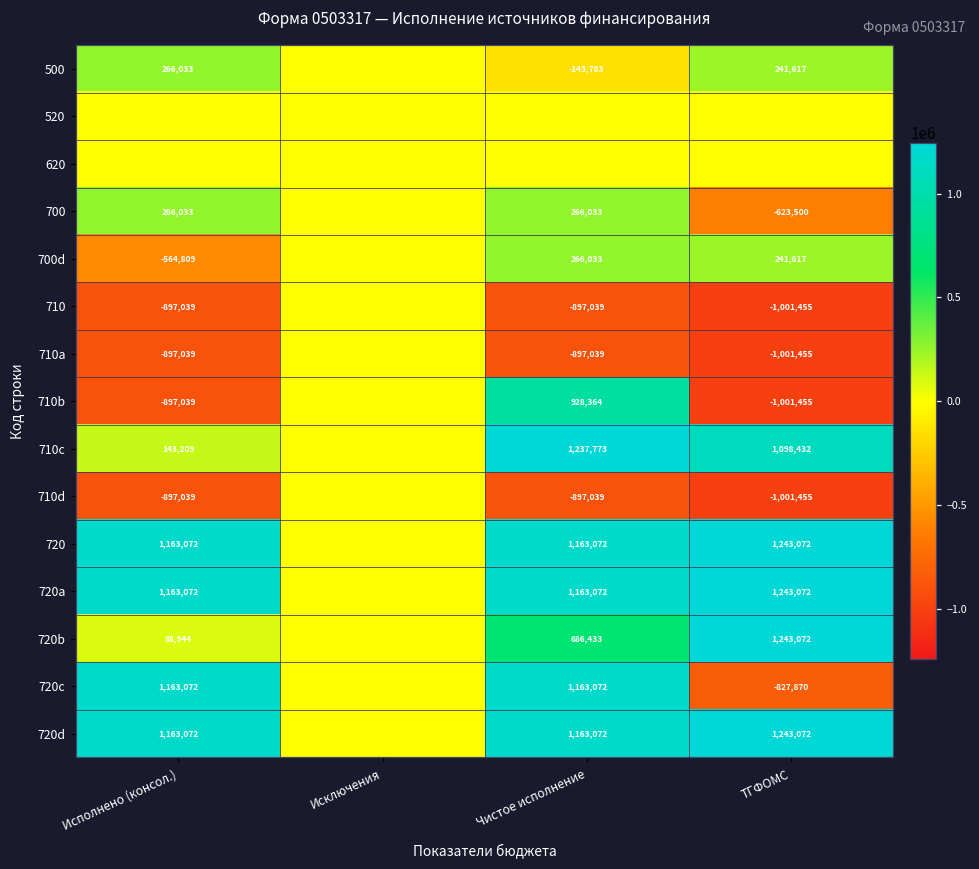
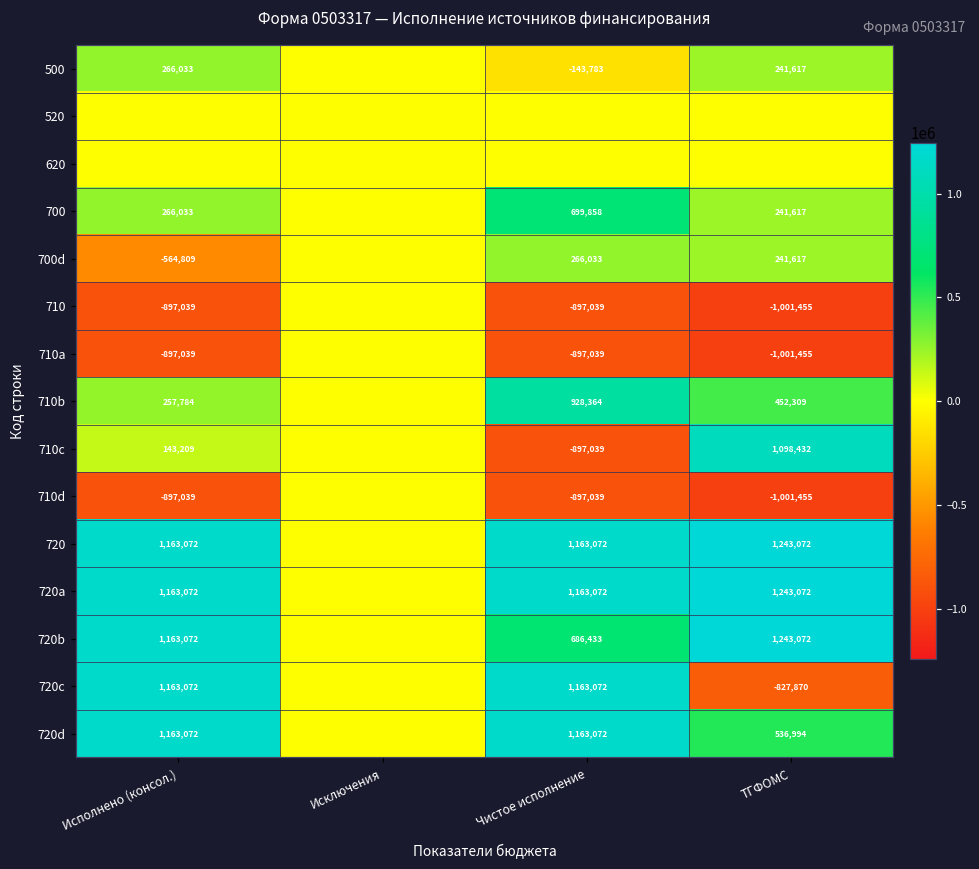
700, Чистое исполнение: 266,033 -> 699,858
700, ТГФОМС: -623,500 -> 241,617
710b, Исполнено (консол.): -897,039 -> 257,784
710b, ТГФОМС: -1,001,455 -> 452,309
710c, Чистое исполнение: 1,237,773 -> -897,039
720b, Исполнено (консол.): 88,944 -> 1,163,072
720d, ТГФОМС: 1,243,072 -> 536,994
